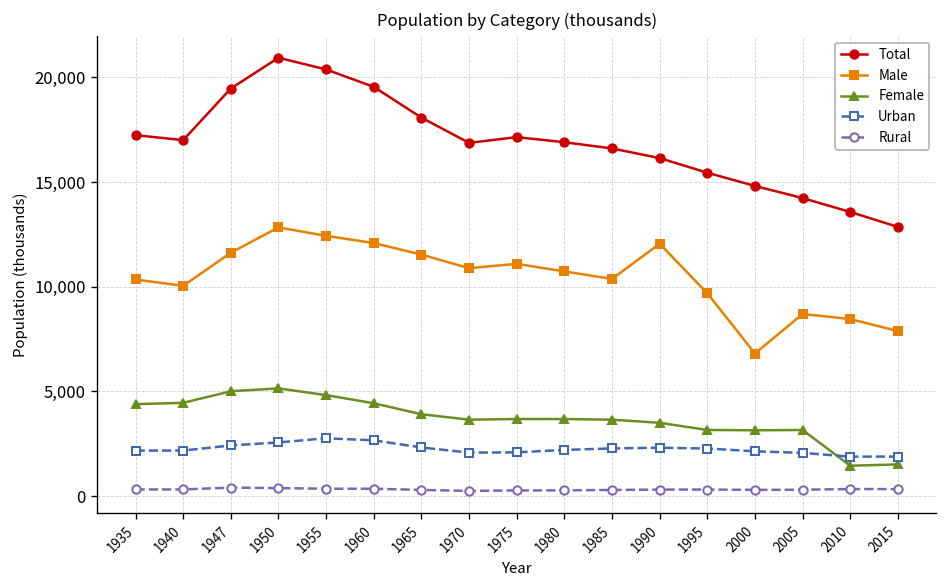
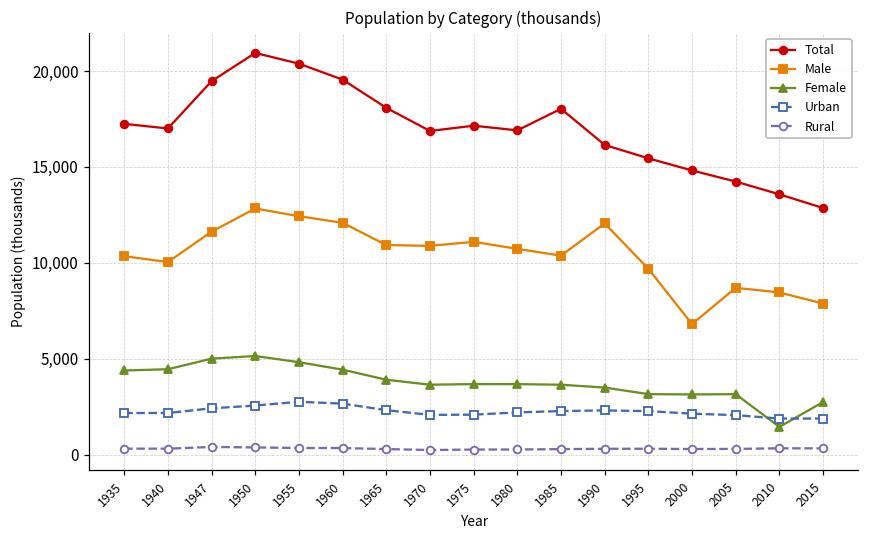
Male, 1965: 11,500 -> 10,900
Total, 1985: 16,600 -> 18,000
Female, 2015: 1,500 -> 2,700
